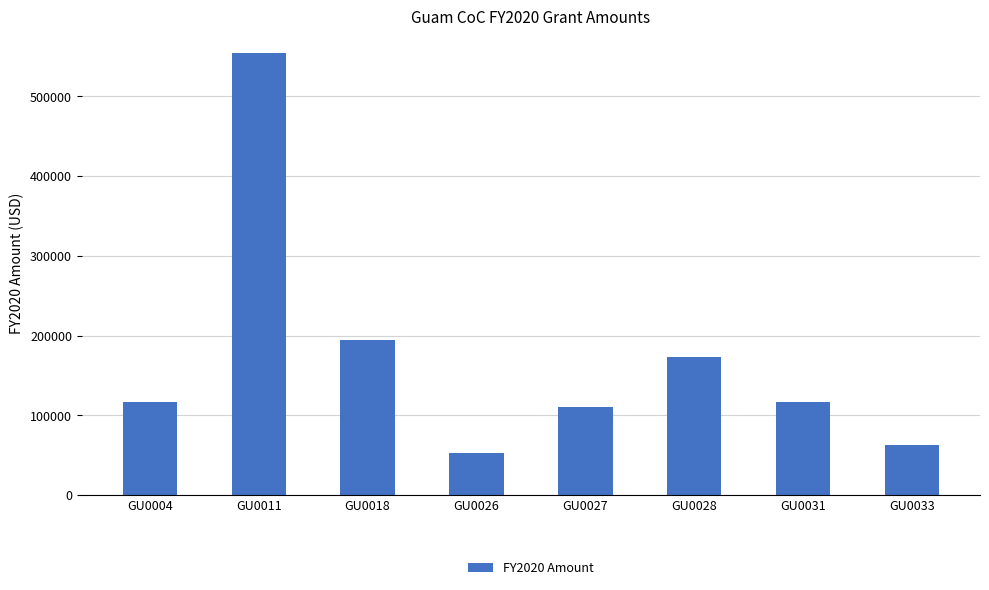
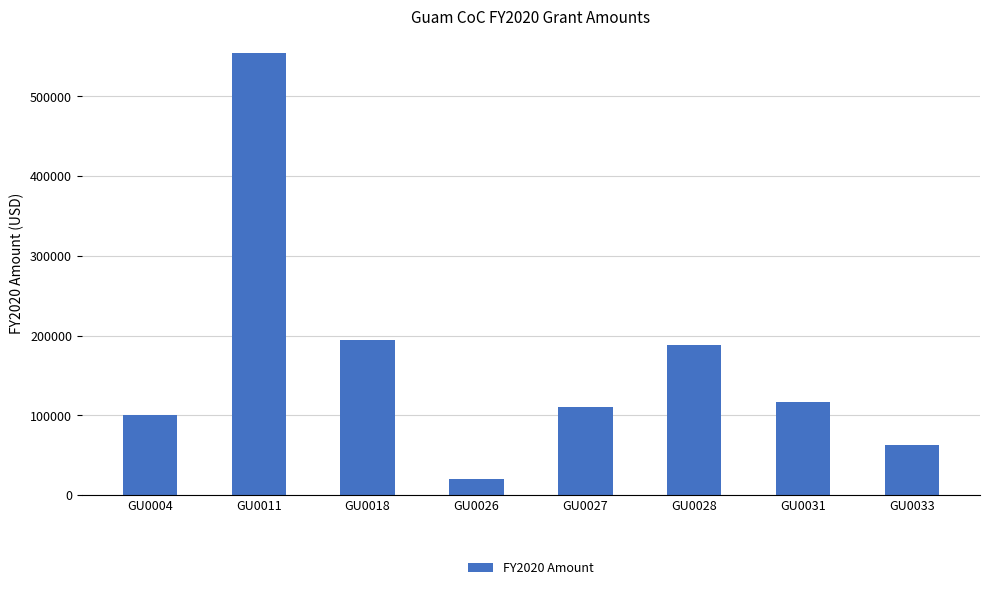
GU0004: 120000 -> 100000
GU0026: 50000 -> 20000
GU0028: 170000 -> 190000
